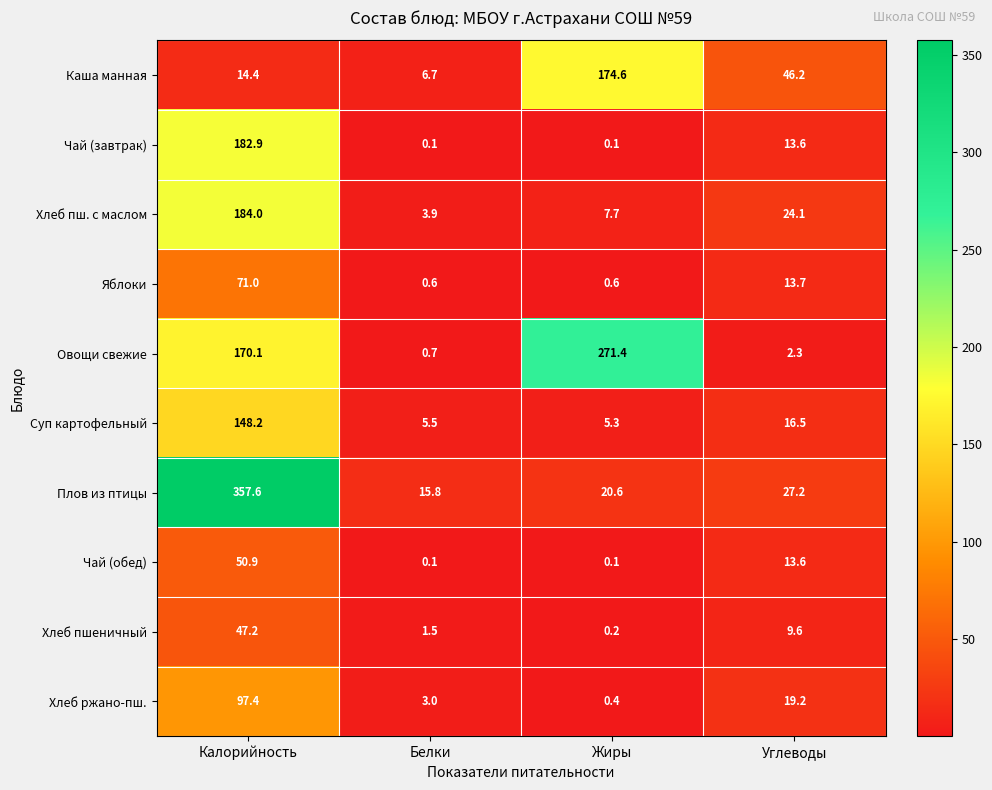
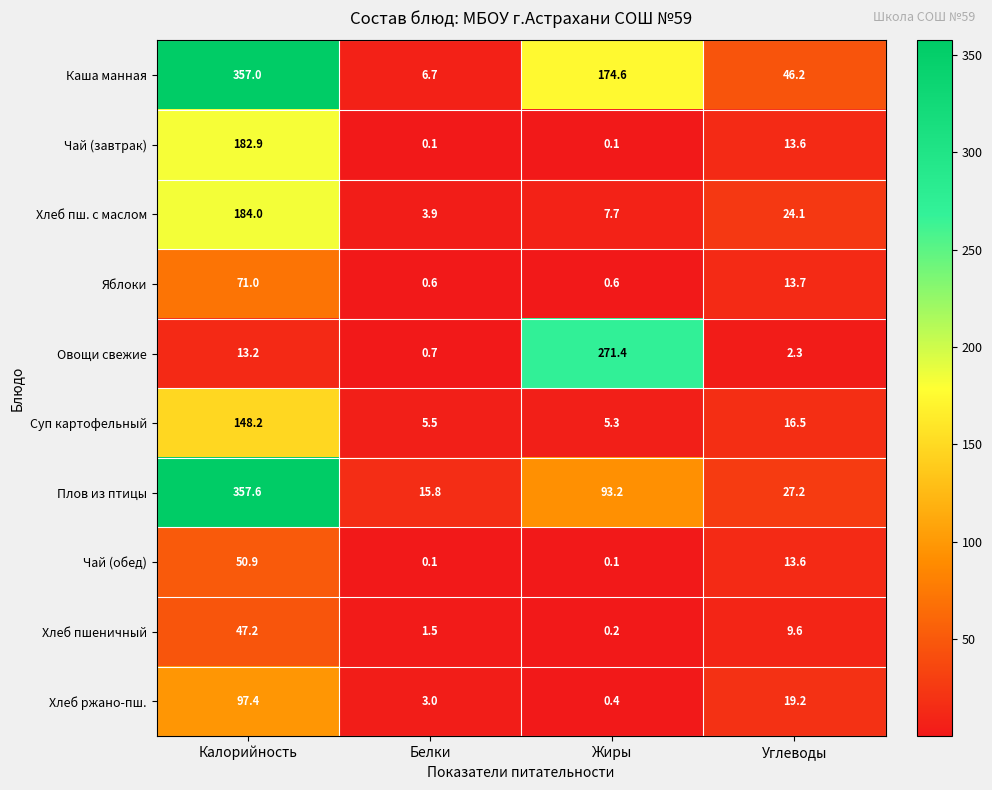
Каша манная, Калорийность: 14.4 -> 357.0
Овощи свежие, Калорийность: 170.1 -> 13.2
Плов из птицы, Жиры: 20.6 -> 93.2
